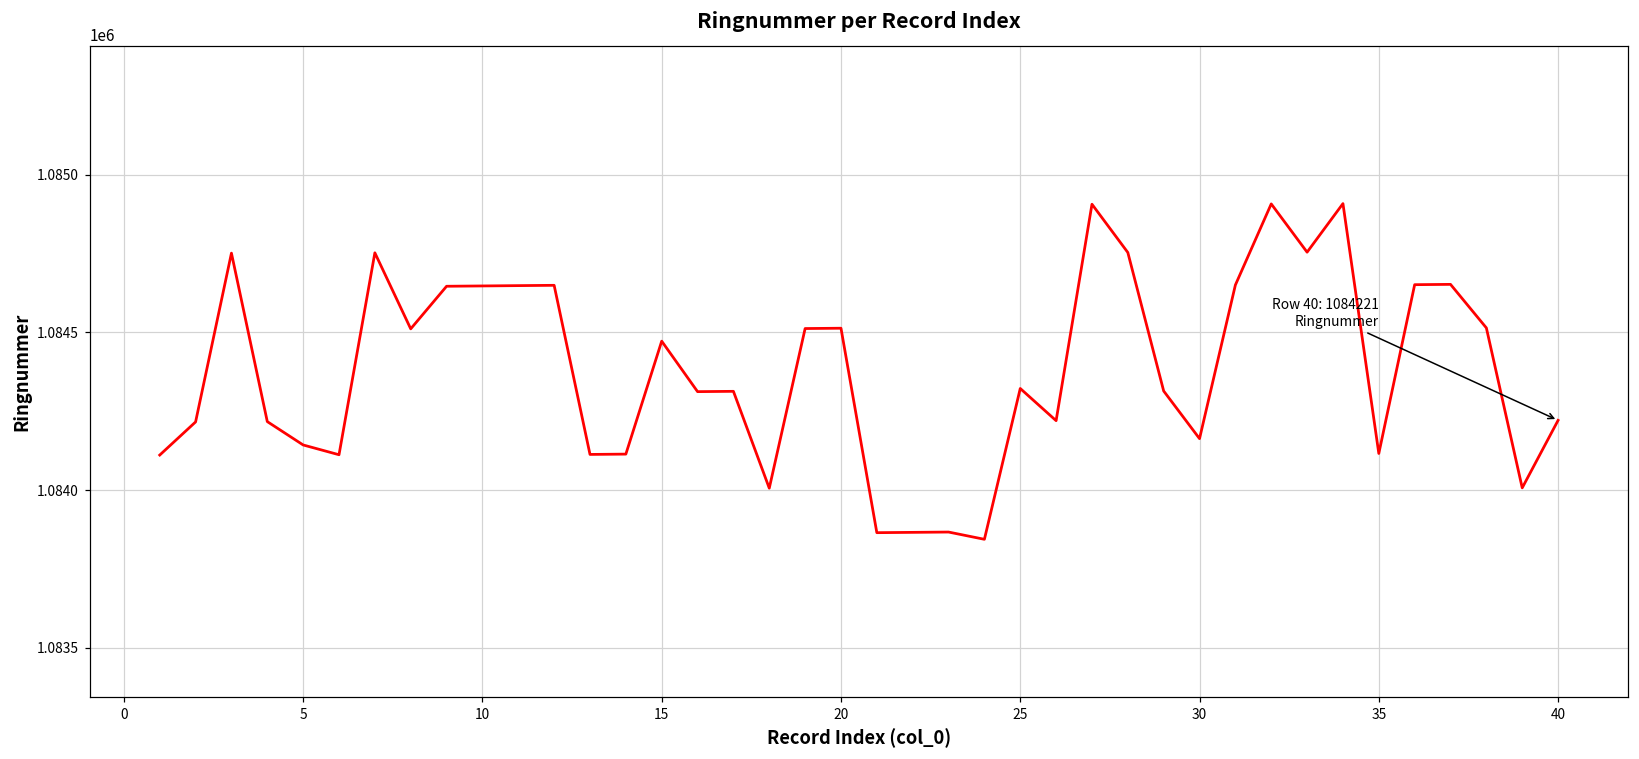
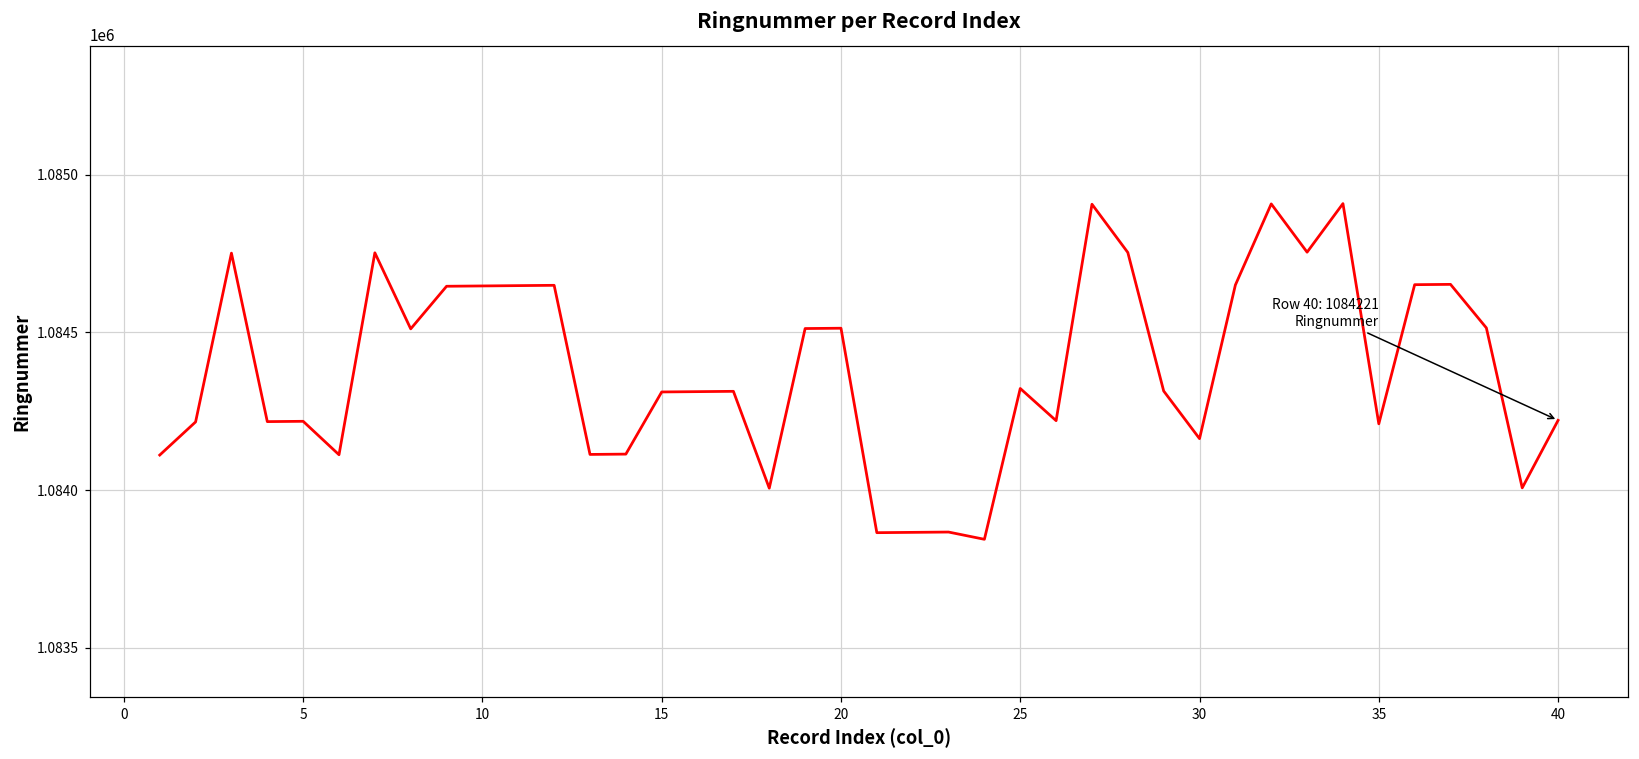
5: 1084140 -> 1084220
15: 1084470 -> 1084310
35: 1084120 -> 1084210
